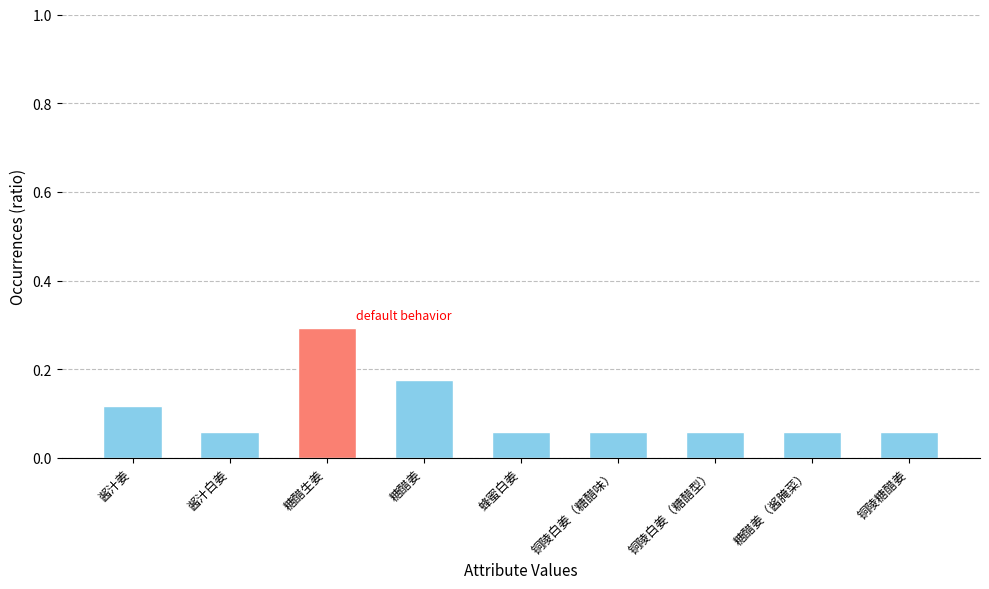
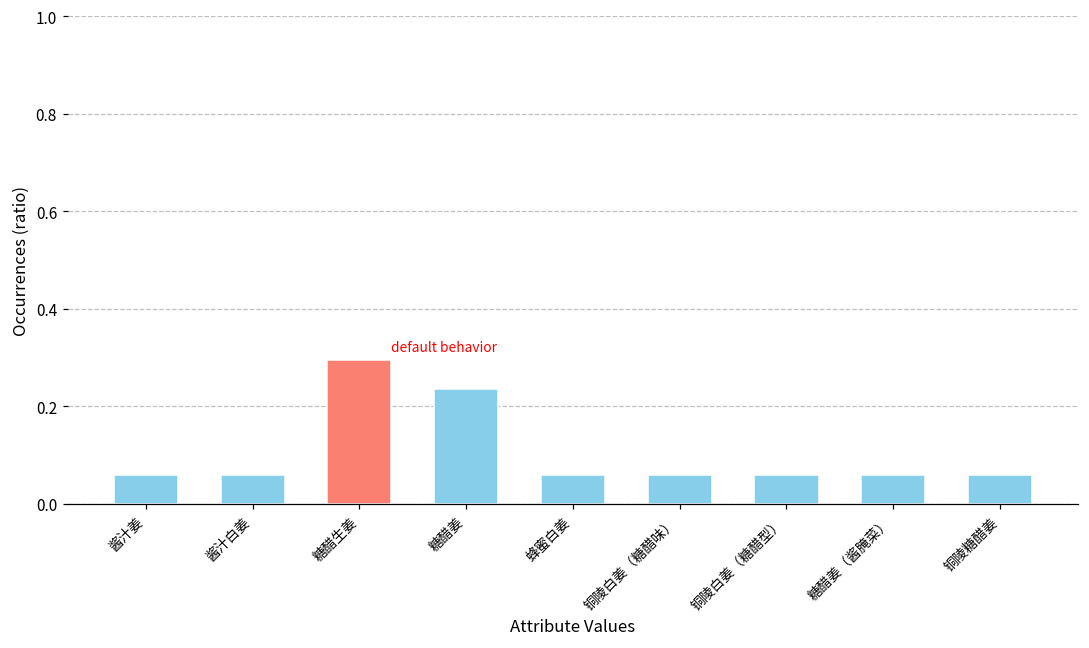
酱汁姜: 0.12 -> 0.06
糖醋姜: 0.18 -> 0.24
